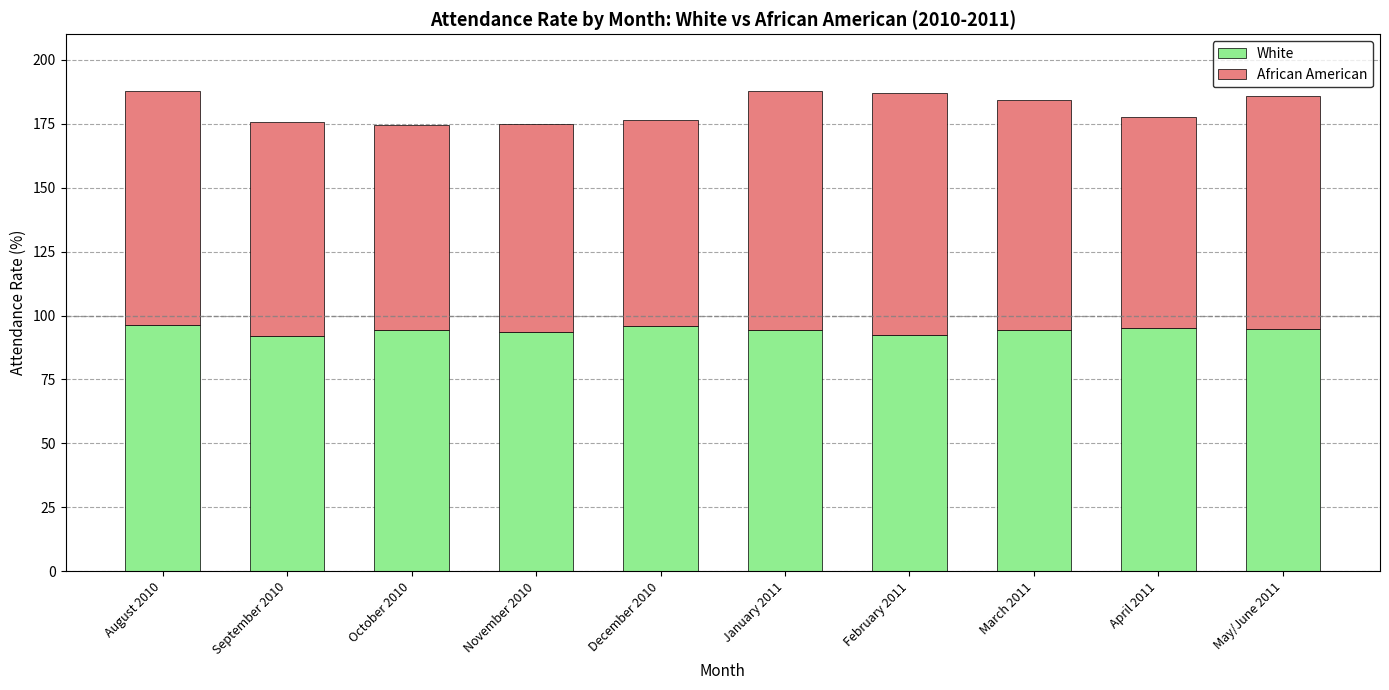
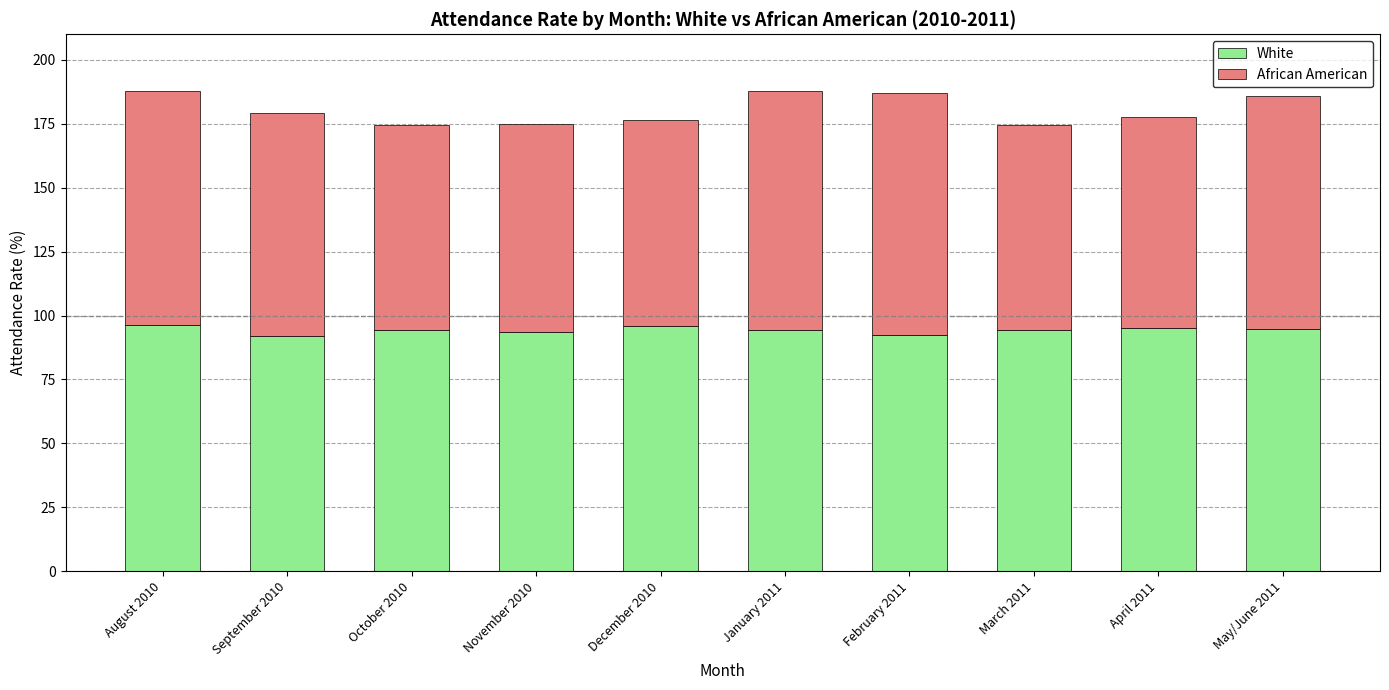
African American, September 2010: 84 -> 87
African American, March 2011: 90 -> 80
